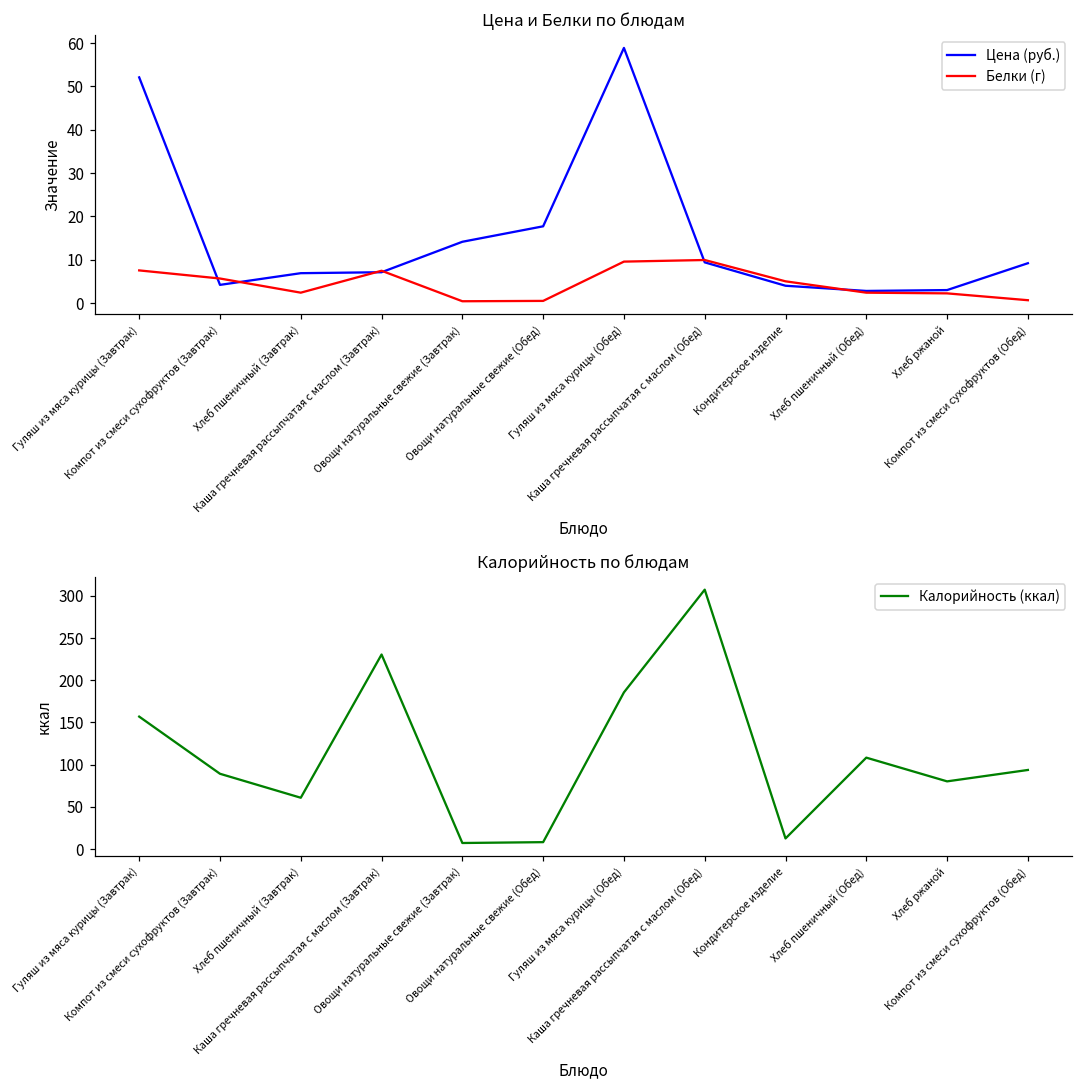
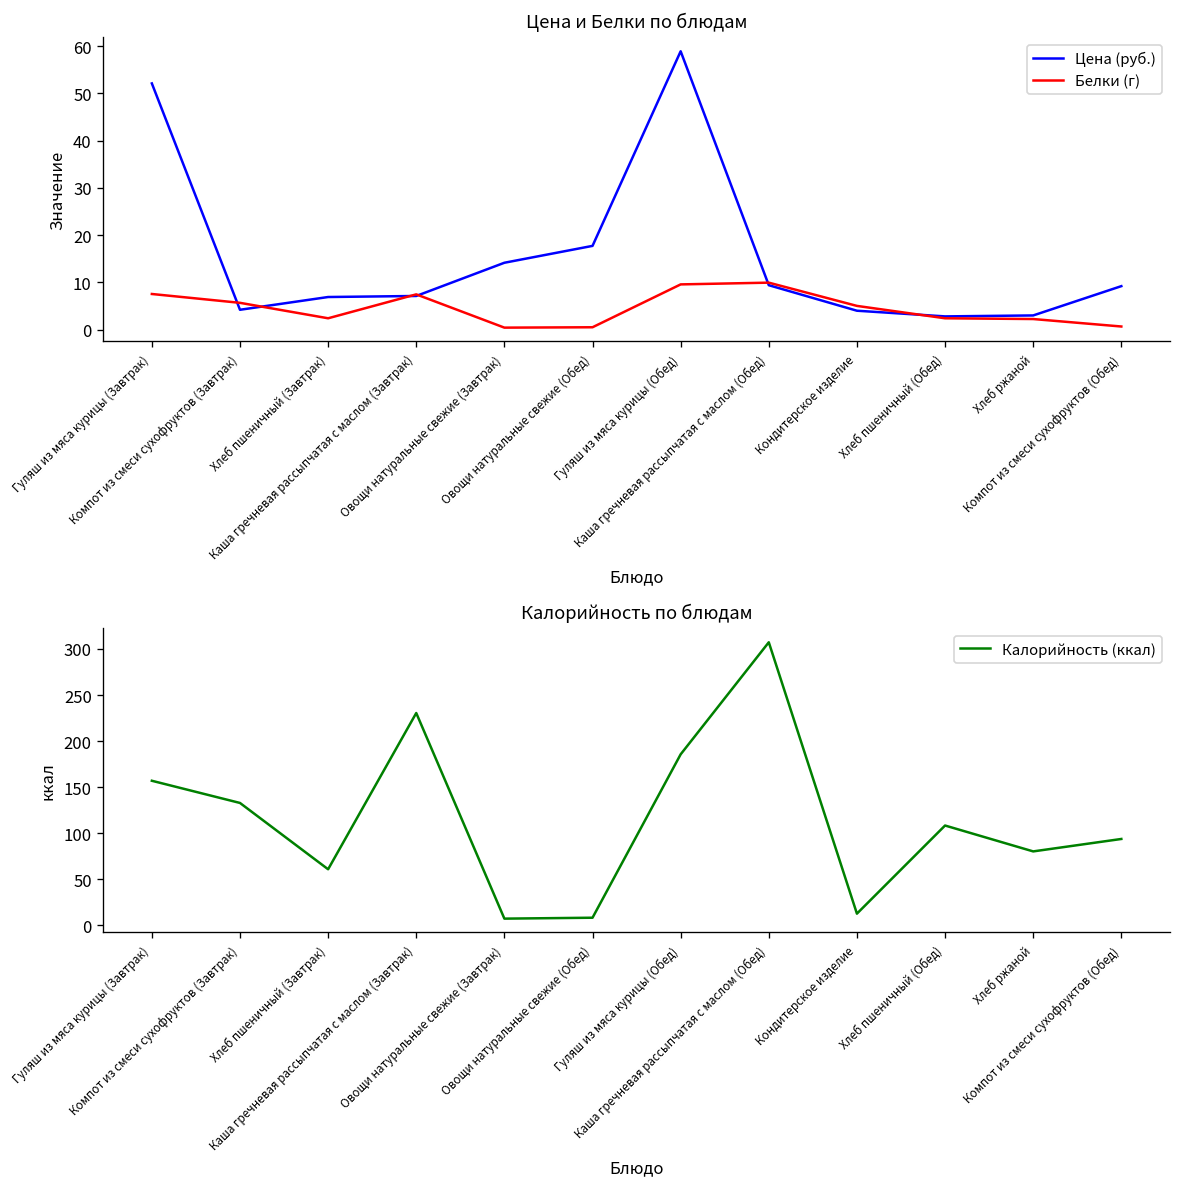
Калорийность по блюдам, Компот из смеси сухофруктов (Завтрак): 90 -> 130
